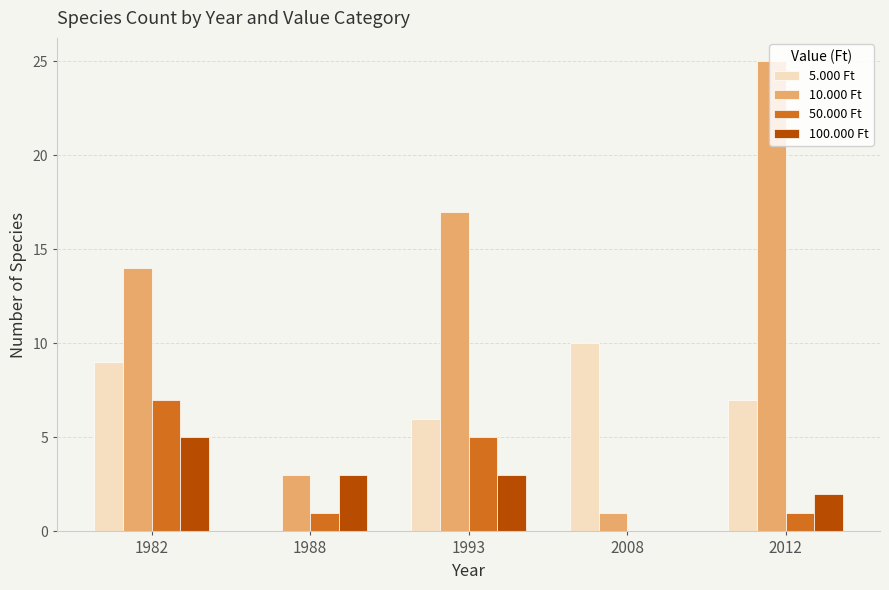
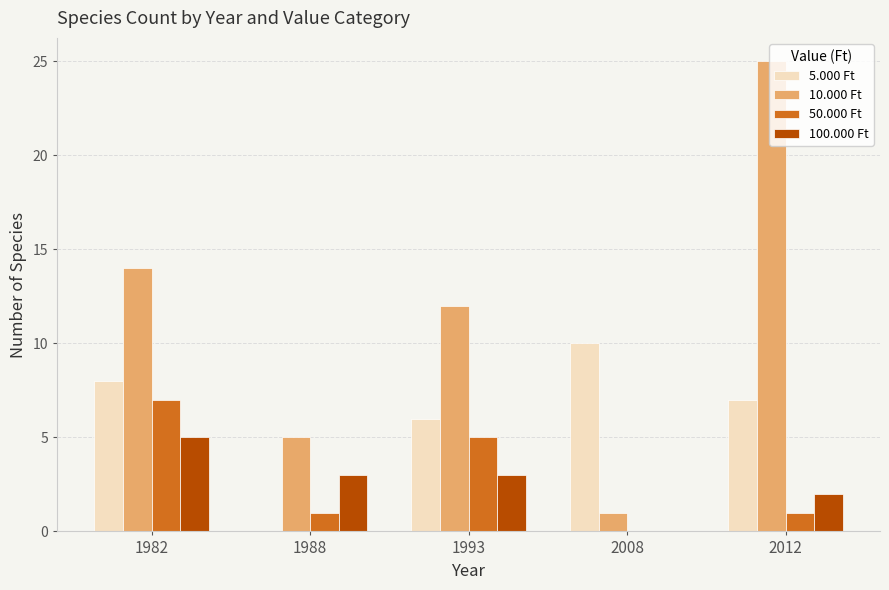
5.000 Ft, 1982: 9 -> 8
10.000 Ft, 1988: 3 -> 5
10.000 Ft, 1993: 17 -> 12
